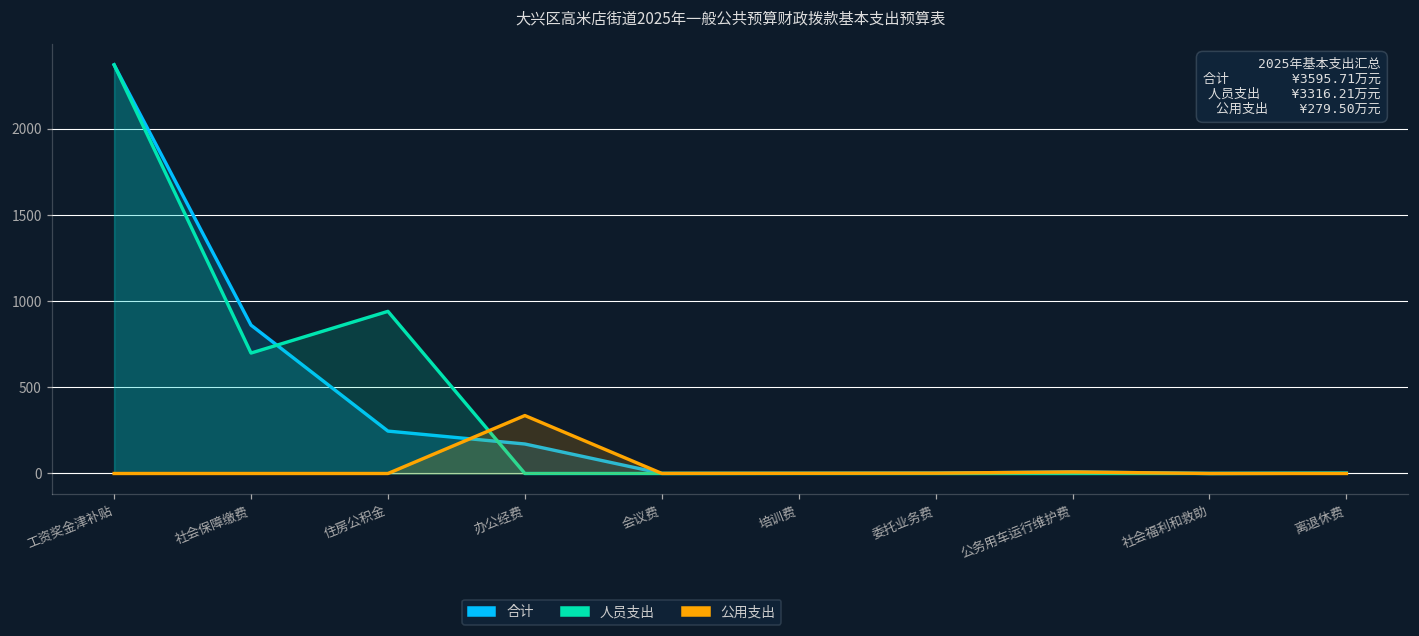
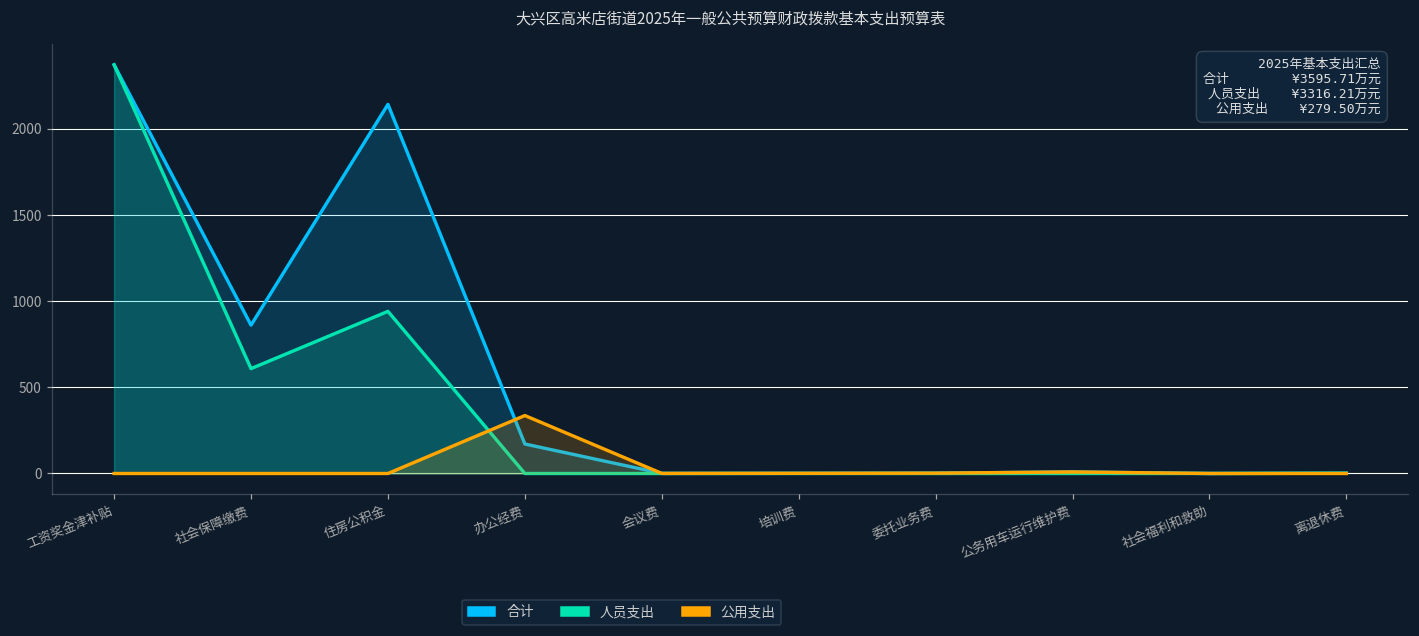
人员支出, 社会保障缴费: 700 -> 610
合计, 住房公积金: 250 -> 2140
